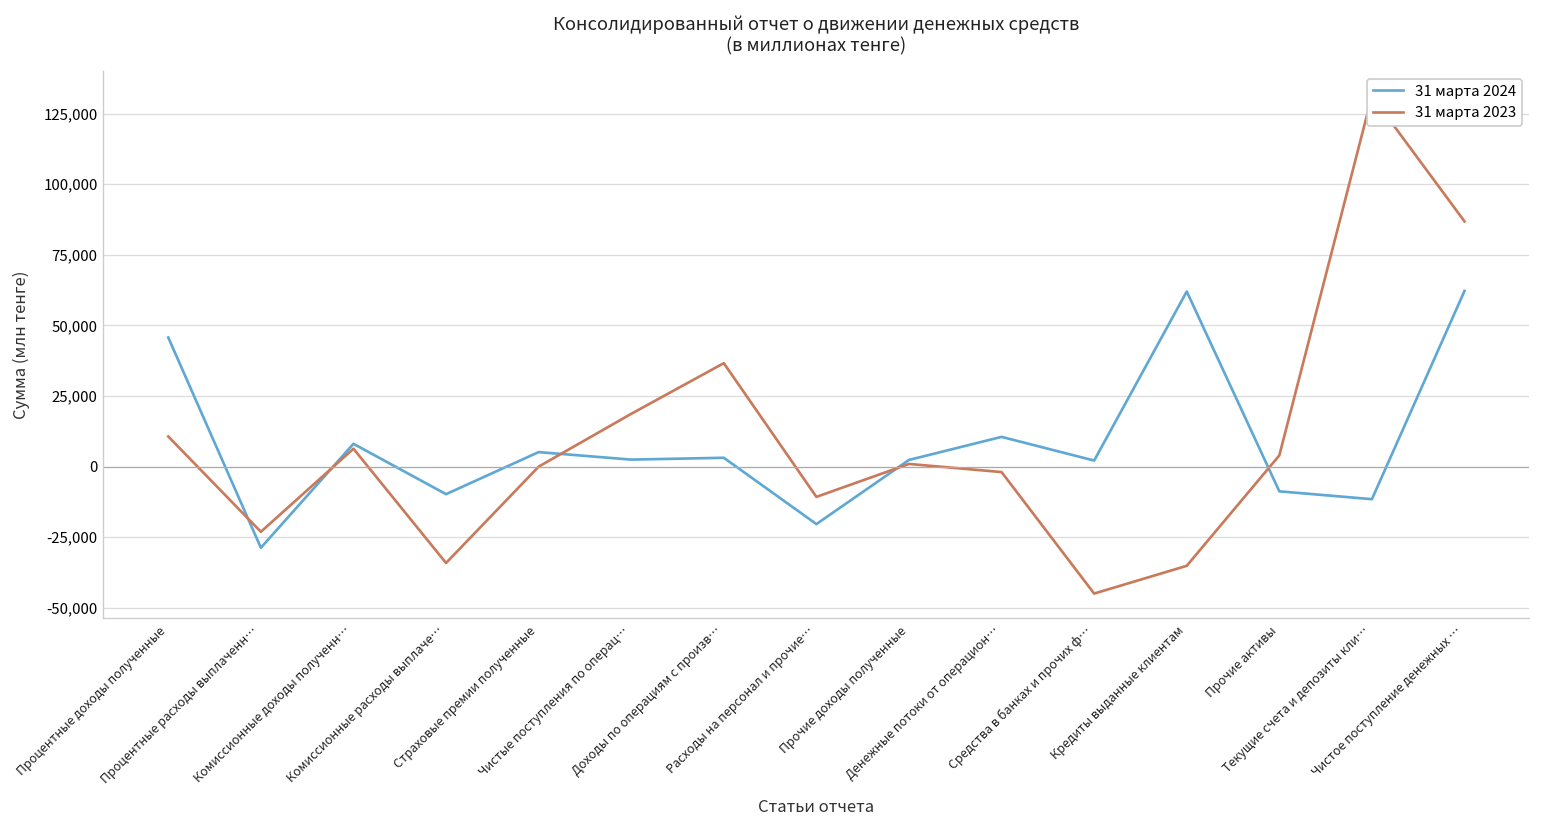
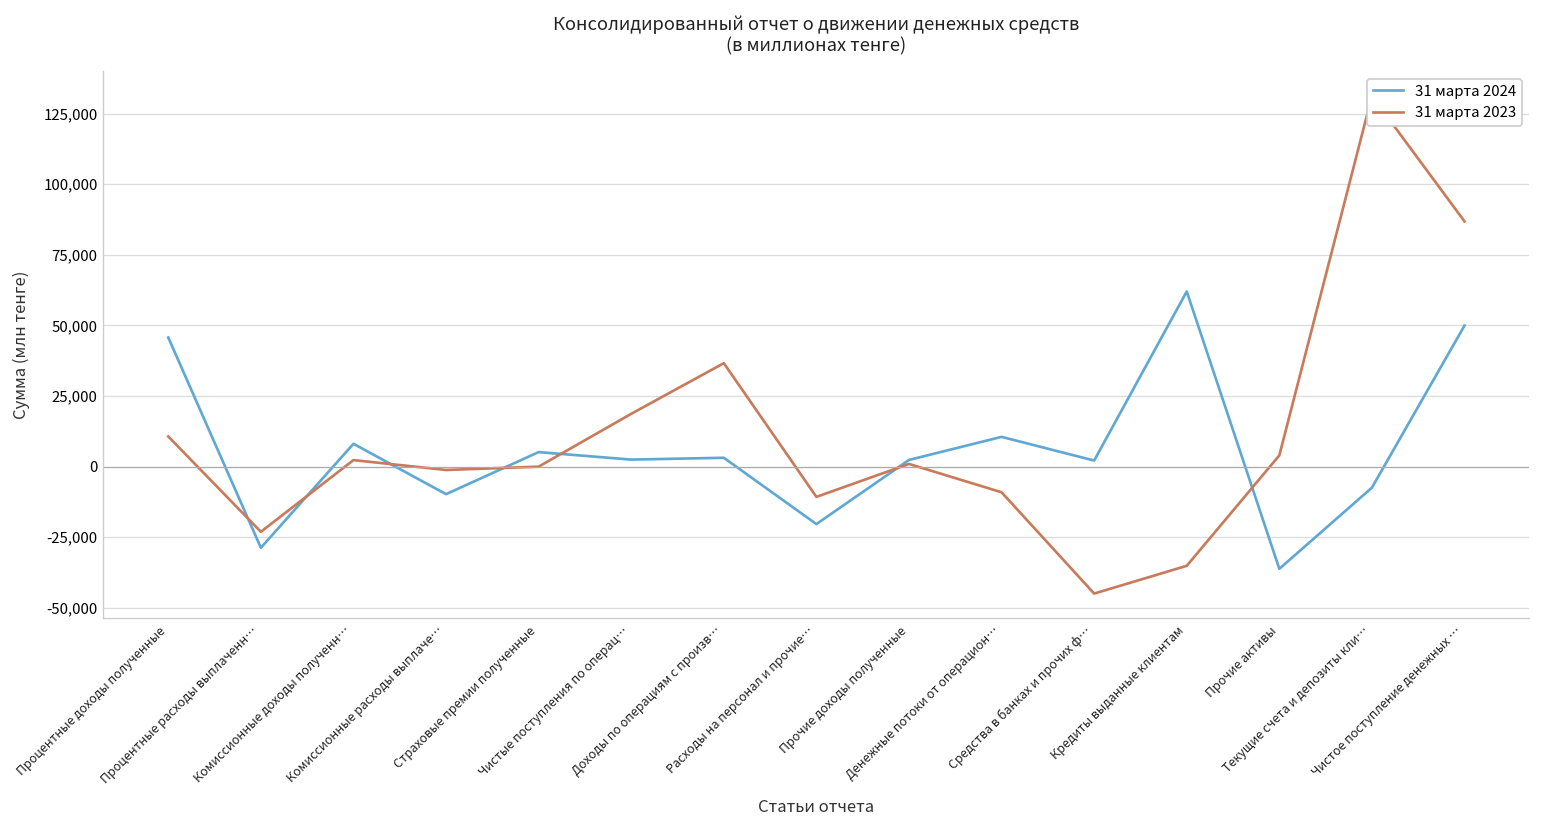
31 марта 2023, Комиссионные доходы полученн…: 6,000 -> 2,000
31 марта 2023, Комиссионные расходы выплаче…: -34,000 -> -1,000
31 марта 2023, Денежные потоки от операцион…: -2,000 -> -9,000
31 марта 2024, Прочие активы: -9,000 -> -36,000
31 марта 2024, Текущие счета и депозиты кли…: -12,000 -> -7,000
31 марта 2024, Чистое поступление денежных …: 62,000 -> 50,000
